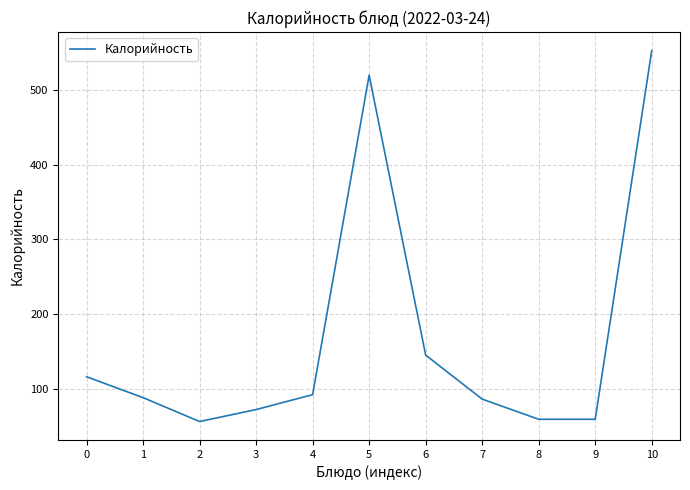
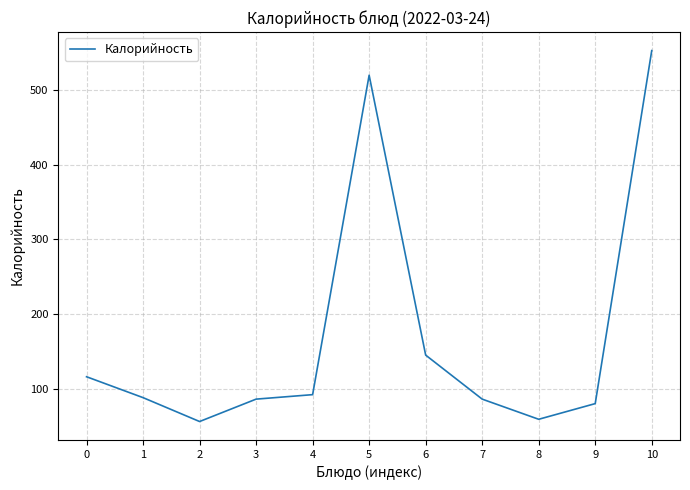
3: 70 -> 90
9: 60 -> 80
